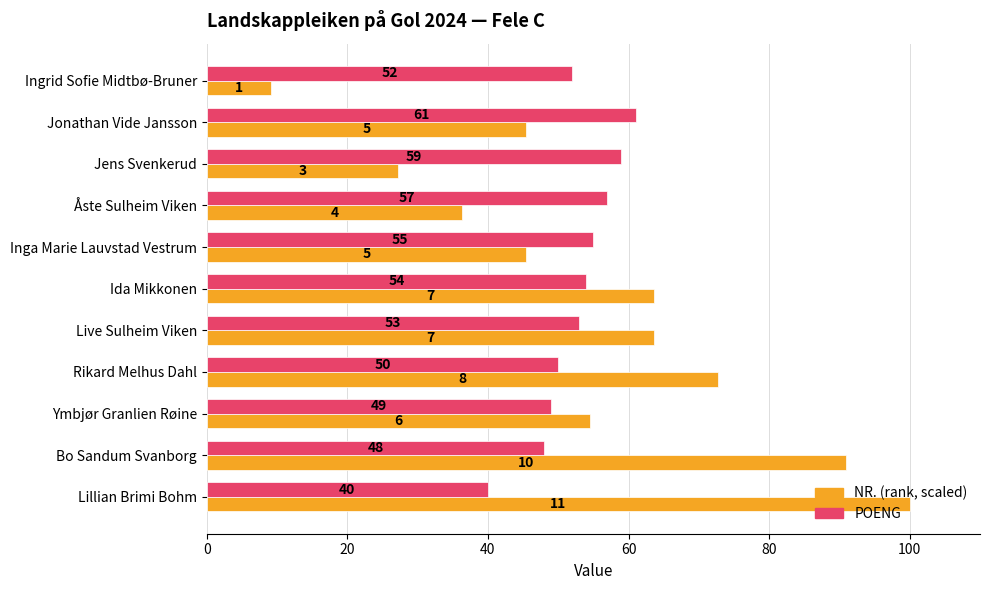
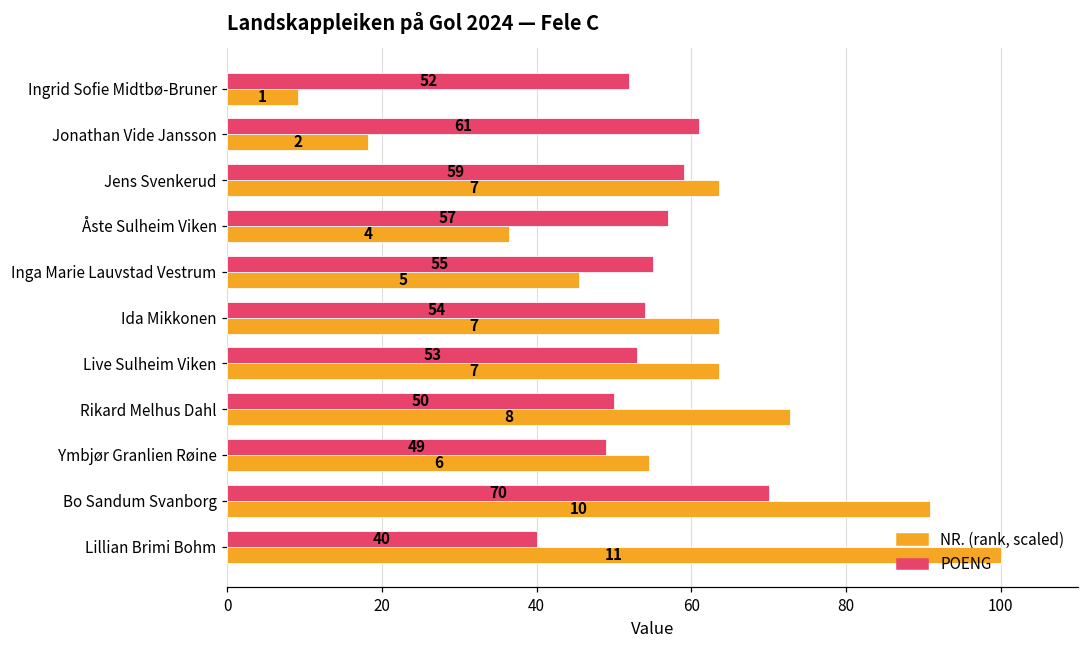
NR. (rank, scaled), Jonathan Vide Jansson: 5 -> 2
NR. (rank, scaled), Jens Svenkerud: 3 -> 7
POENG, Bo Sandum Svanborg: 48 -> 70
